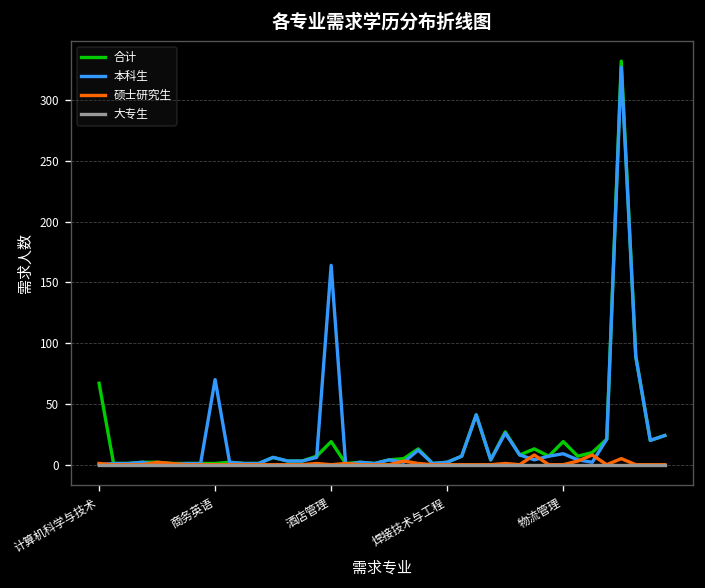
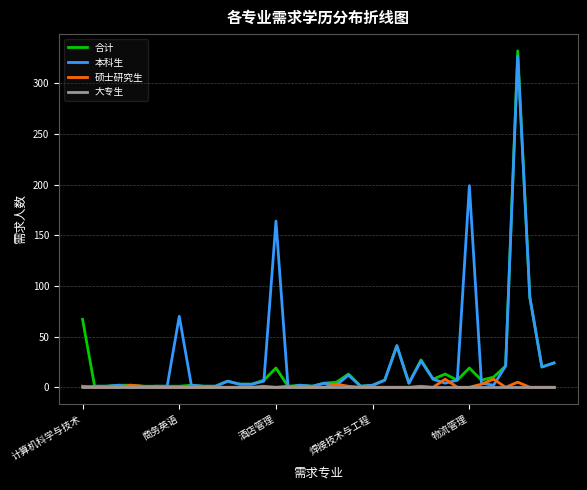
本科生, 物流管理: 9 -> 199
